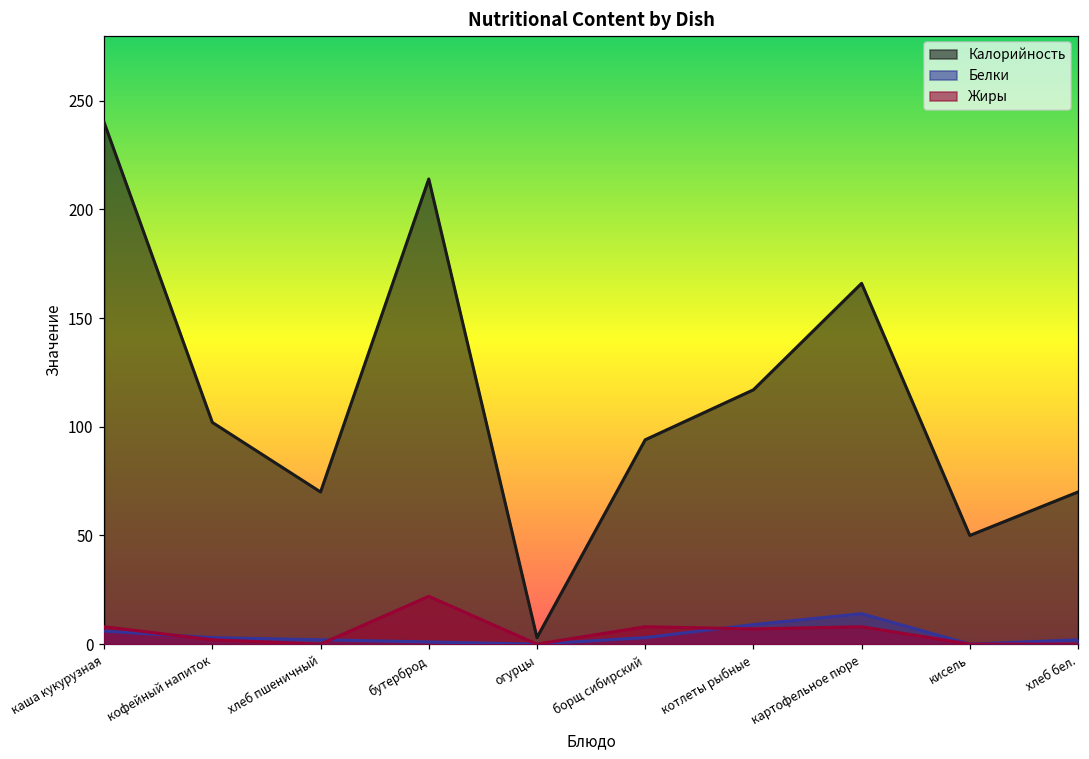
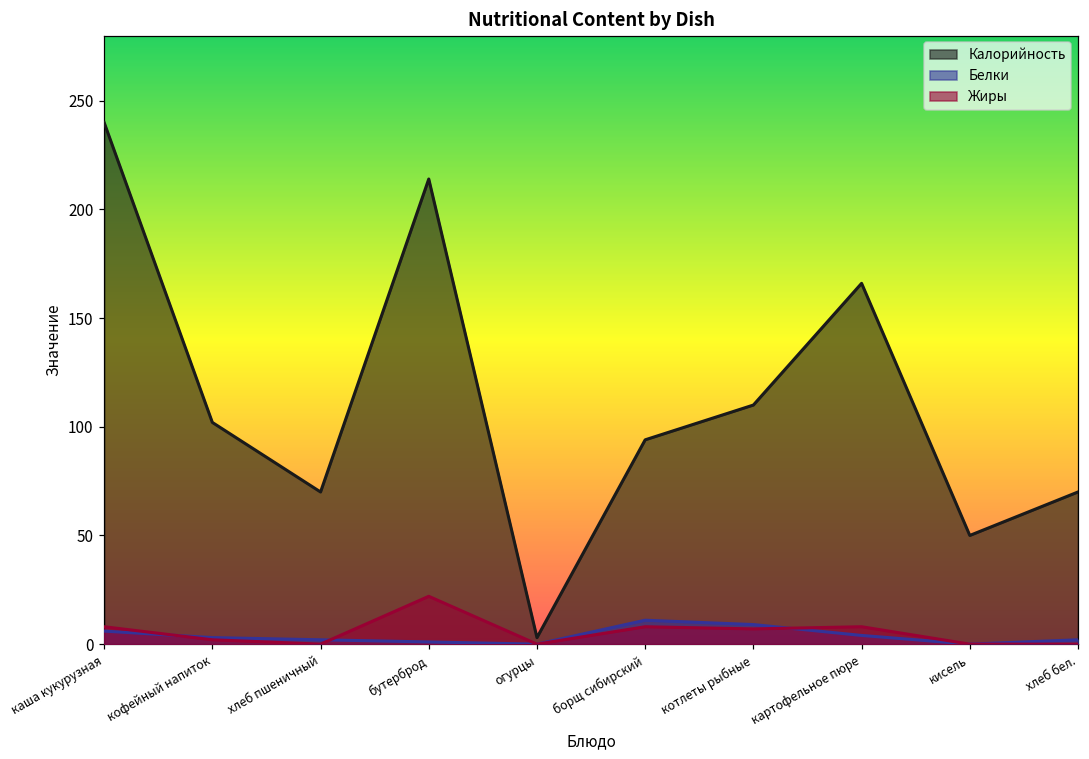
Белки, борщ сибирский: 3 -> 11
Калорийность, котлеты рыбные: 117 -> 110
Белки, картофельное пюре: 14 -> 4
